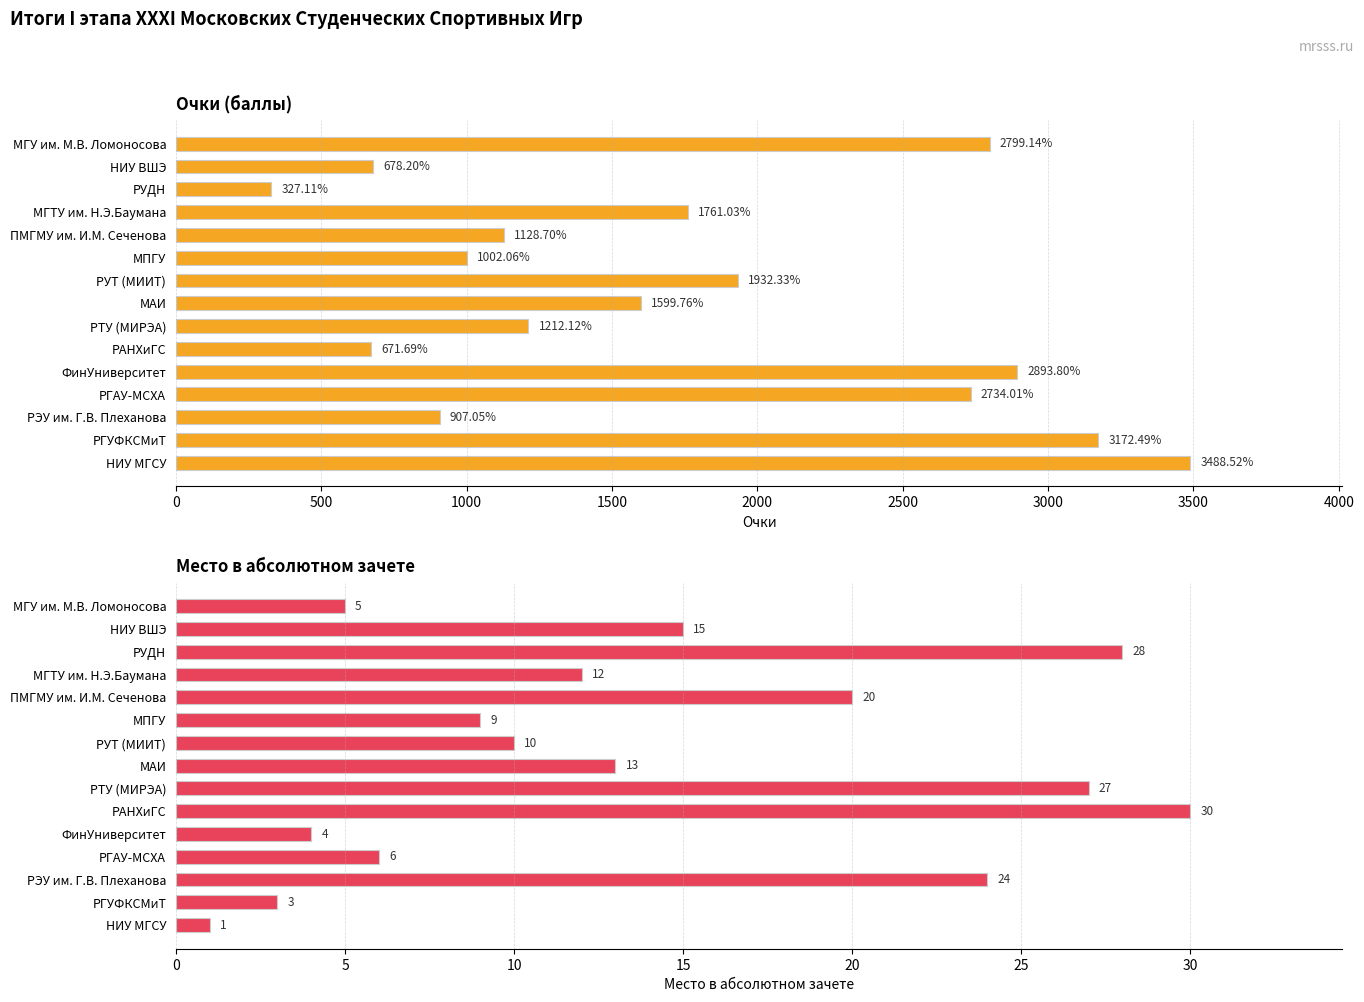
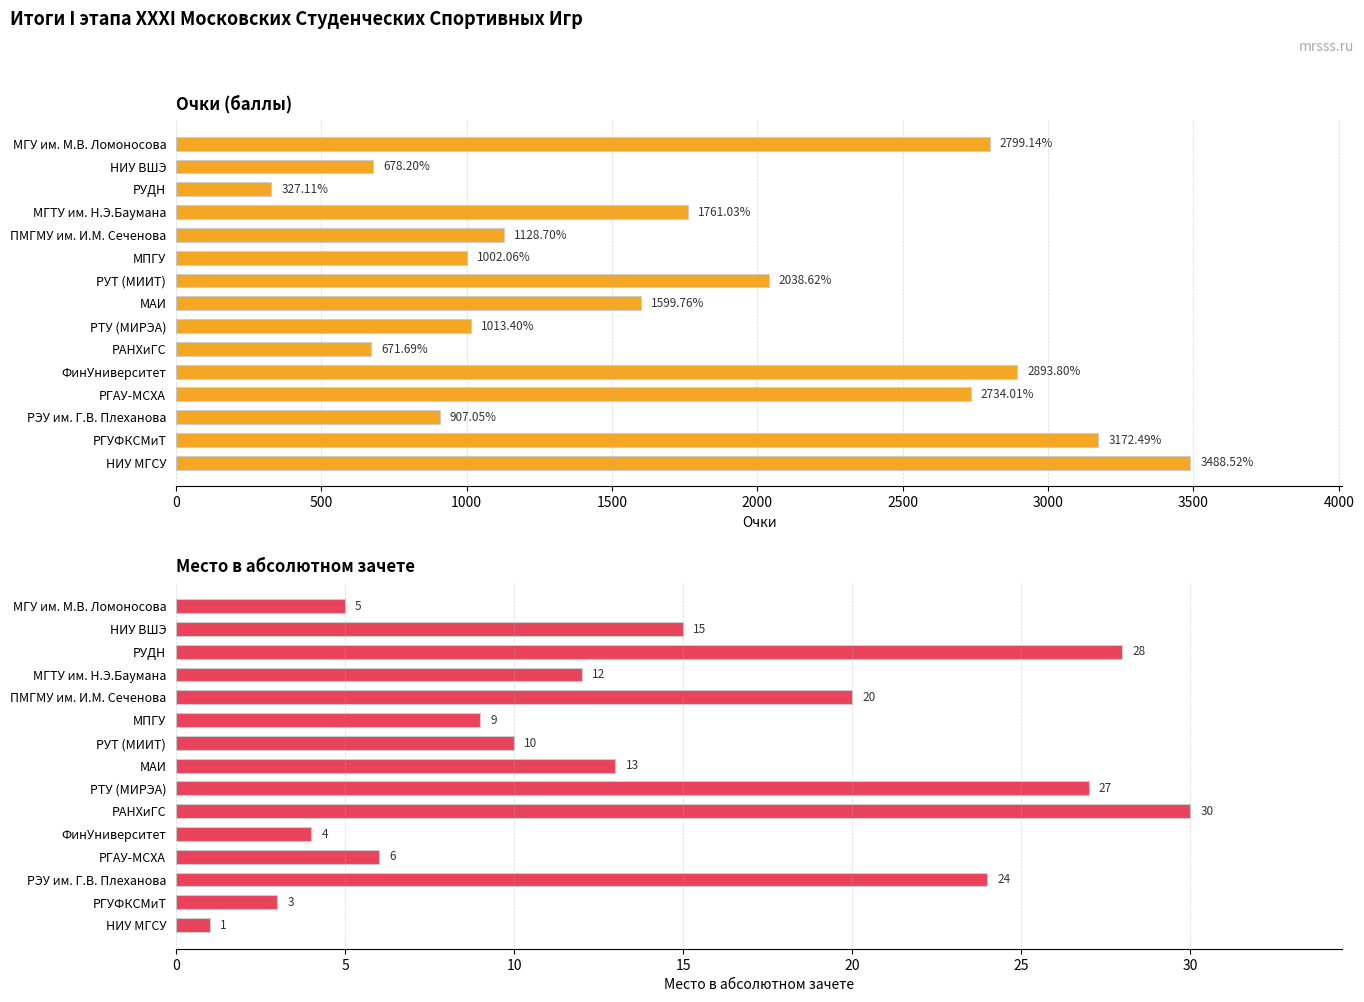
Очки (баллы), РУТ (МИИТ): 1932.33% -> 2038.62%
Очки (баллы), РТУ (МИРЭА): 1212.12% -> 1013.40%
